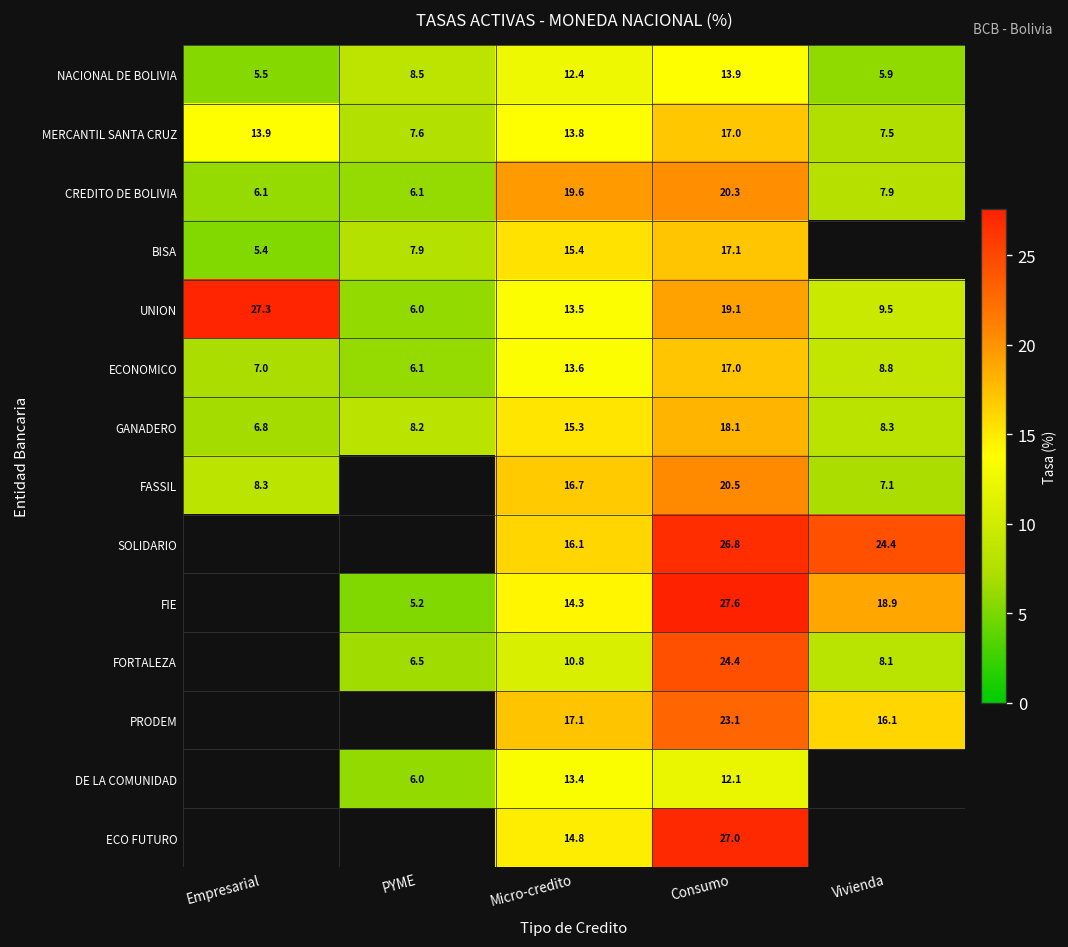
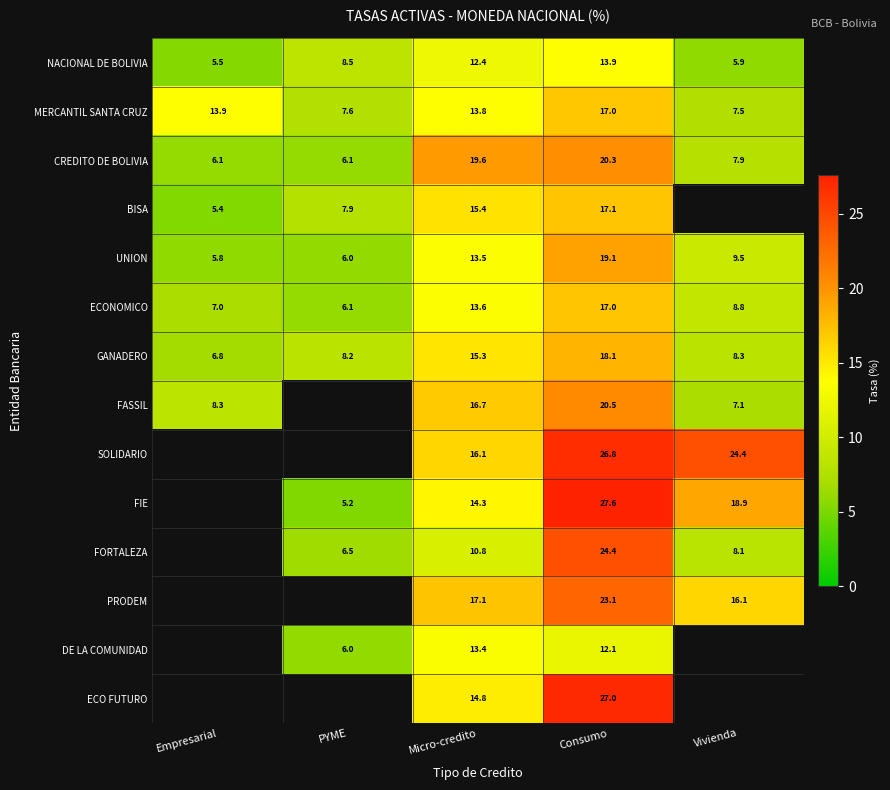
UNION, Empresarial: 27.3 -> 5.8
